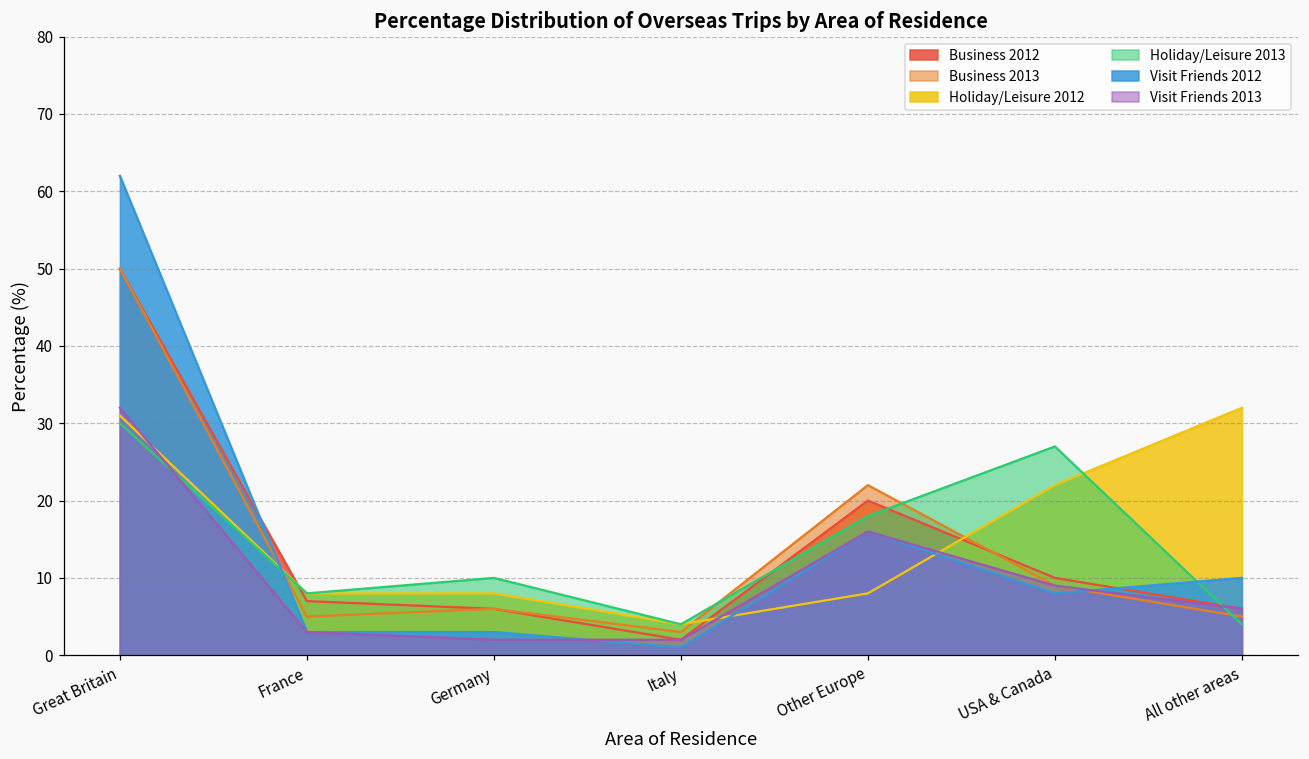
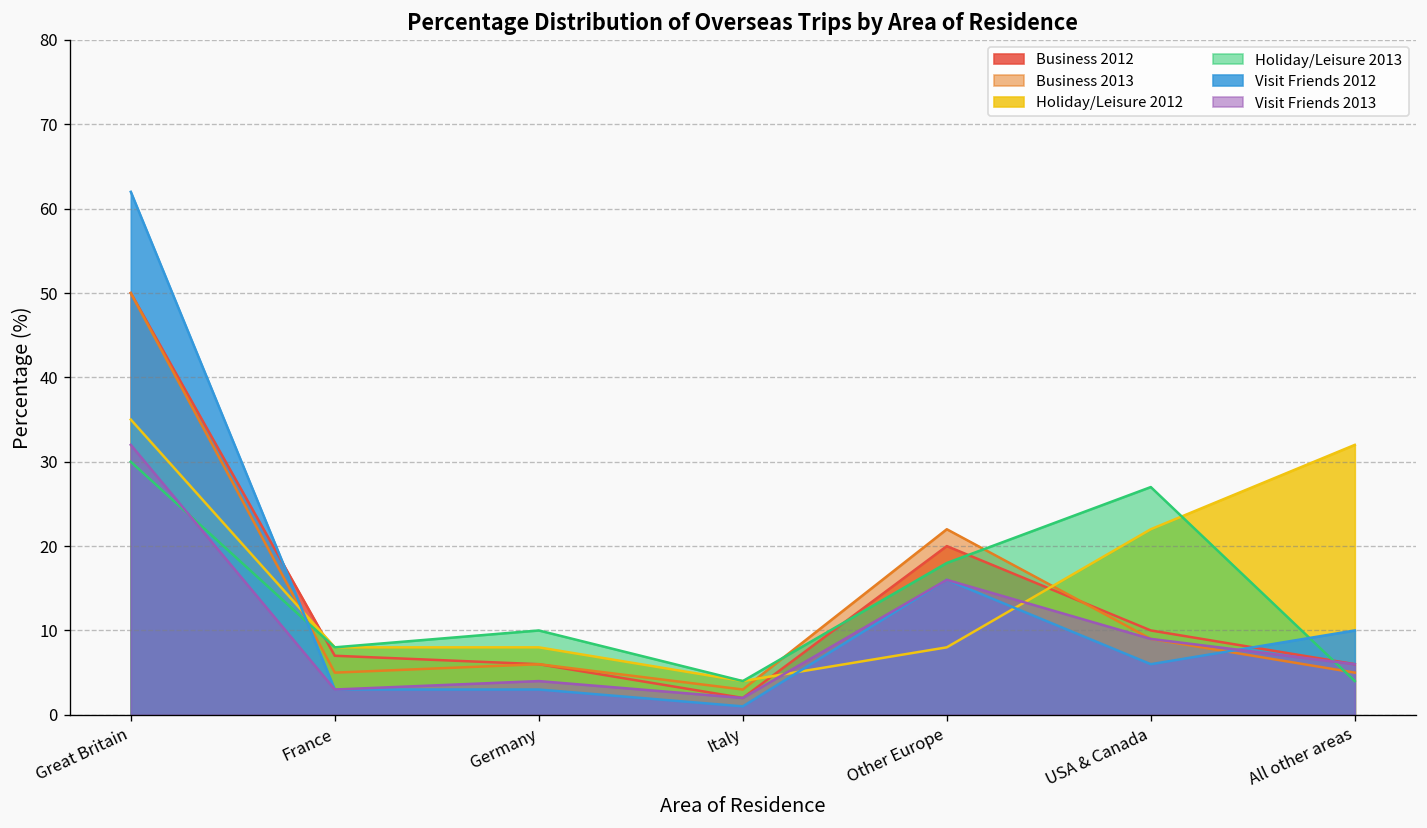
Holiday/Leisure 2012, Great Britain: 31 -> 35
Visit Friends 2013, Germany: 2 -> 4
Visit Friends 2012, USA & Canada: 8 -> 6
